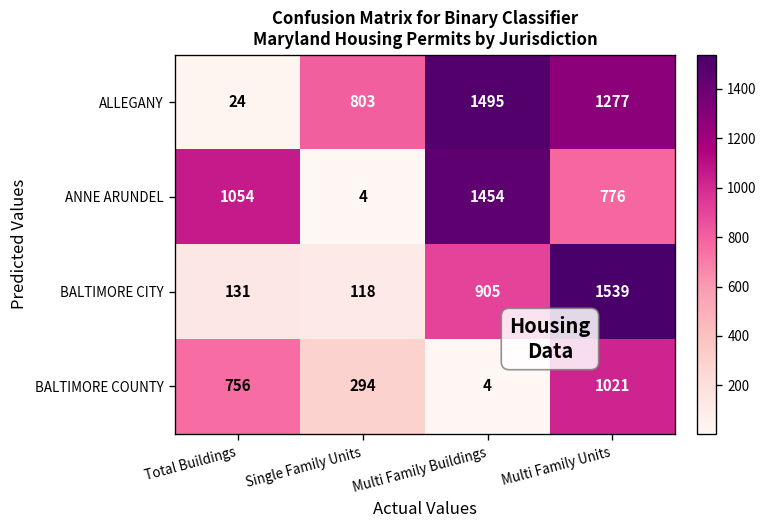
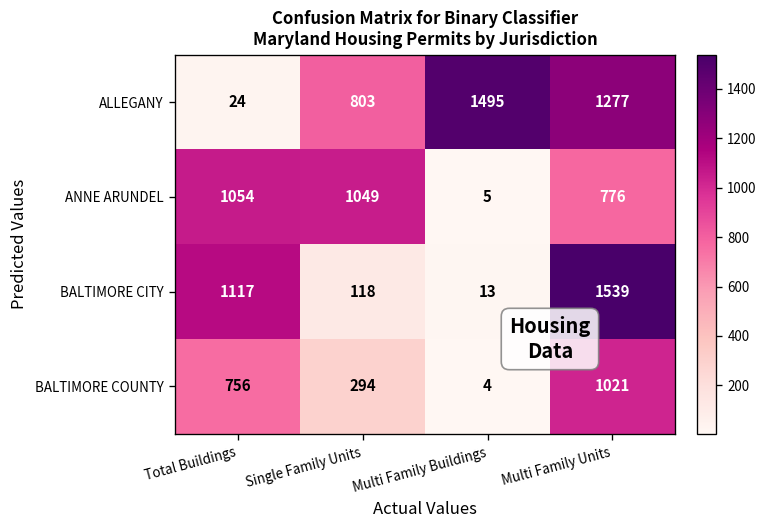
ANNE ARUNDEL, Single Family Units: 4 -> 1049
ANNE ARUNDEL, Multi Family Buildings: 1454 -> 5
BALTIMORE CITY, Total Buildings: 131 -> 1117
BALTIMORE CITY, Multi Family Buildings: 905 -> 13
